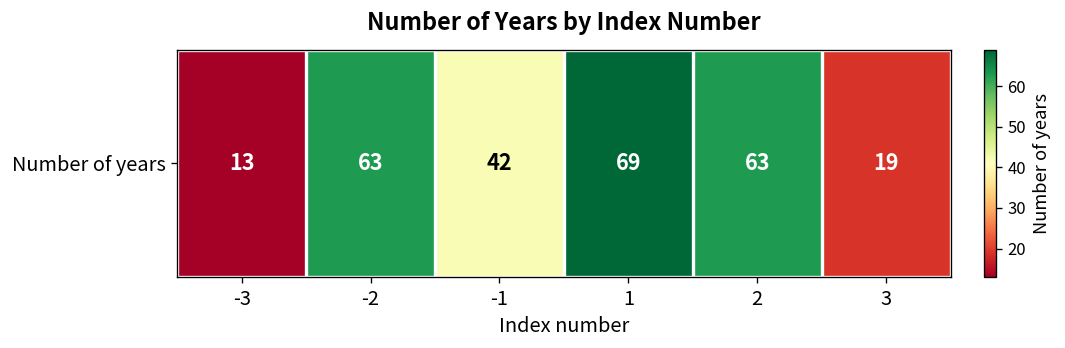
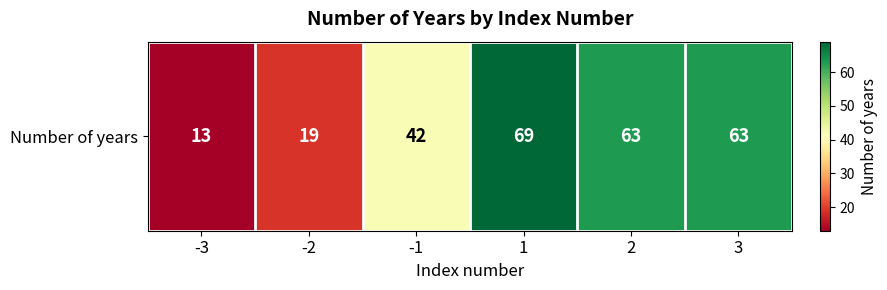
Number of years, -2: 63 -> 19
Number of years, 3: 19 -> 63
